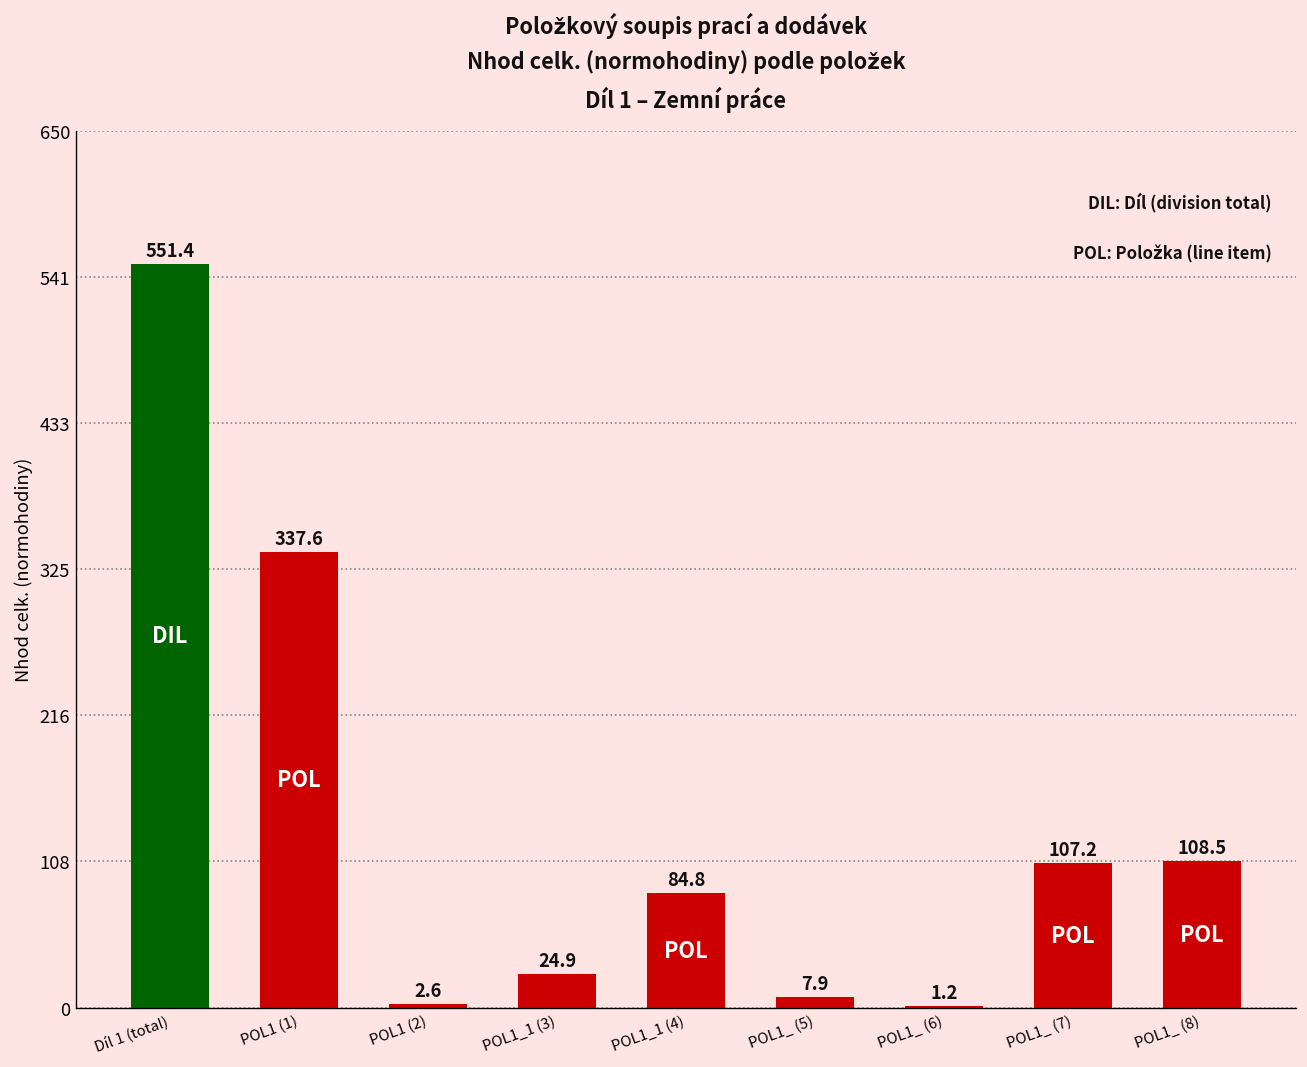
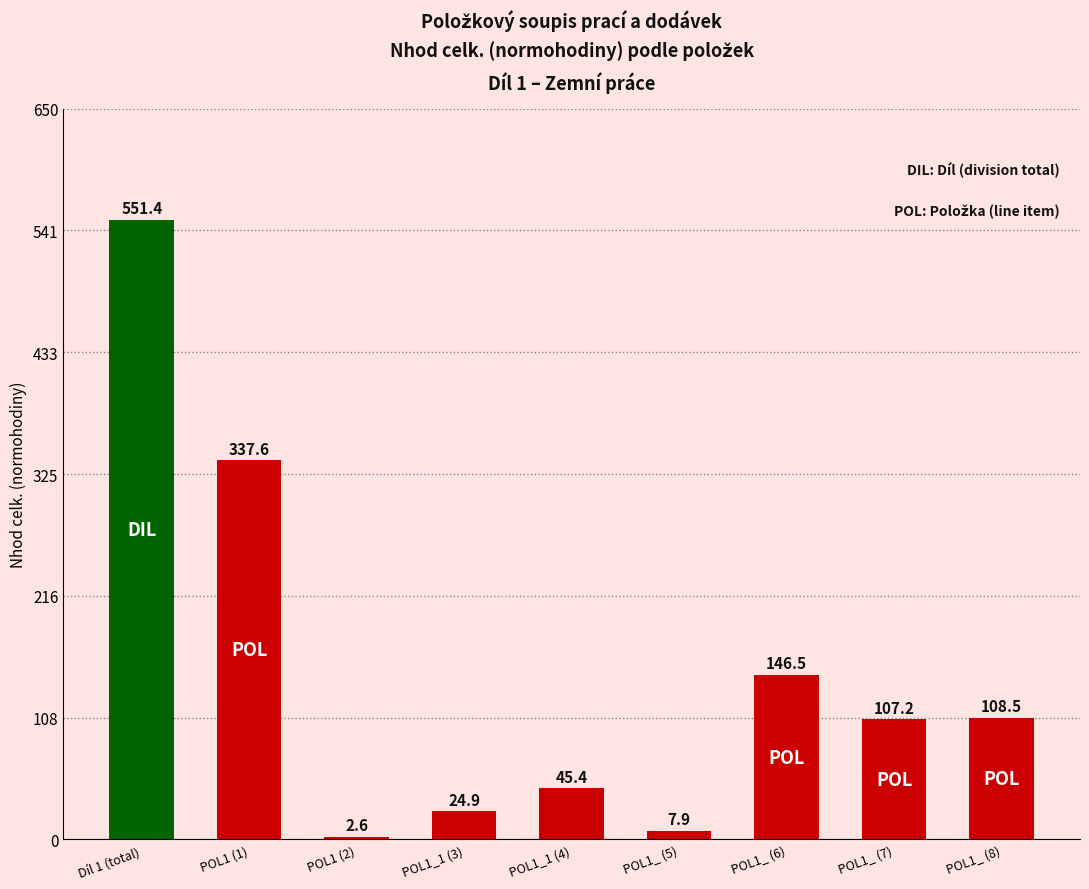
POL1_1 (4): 84.8 -> 45.4
POL1_ (6): 1.2 -> 146.5
